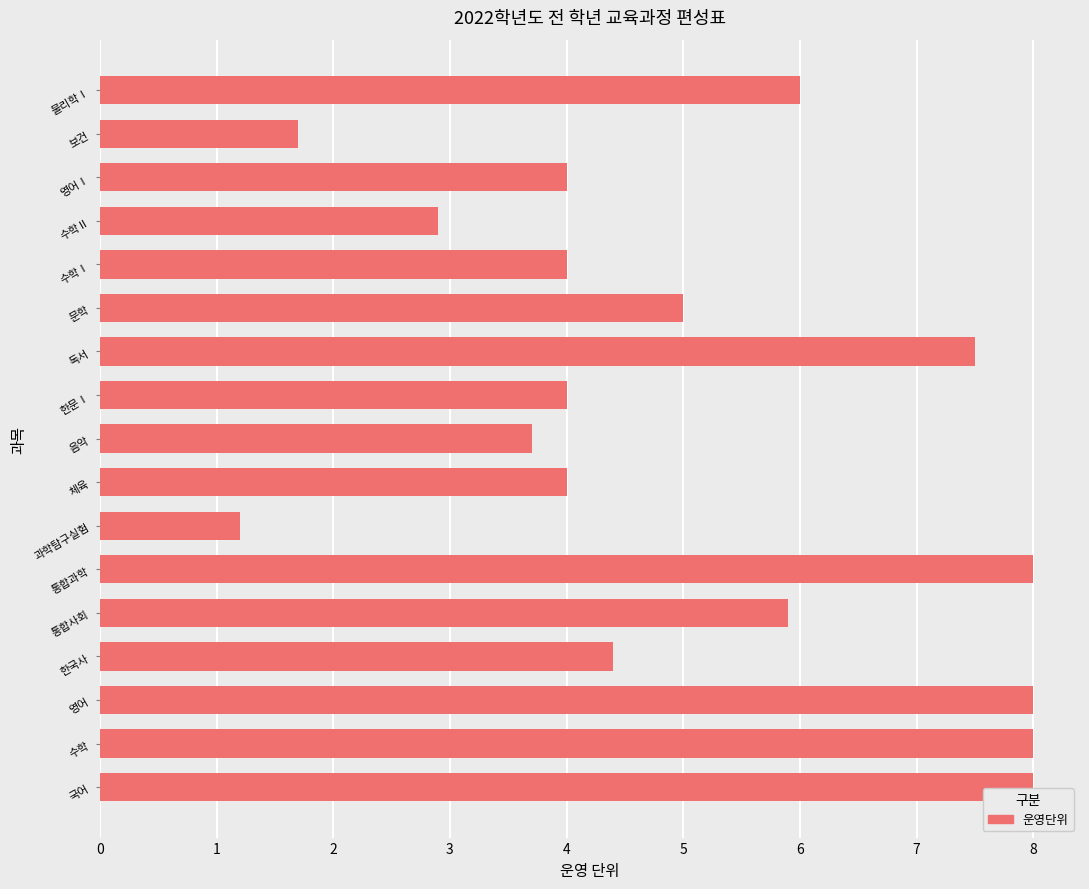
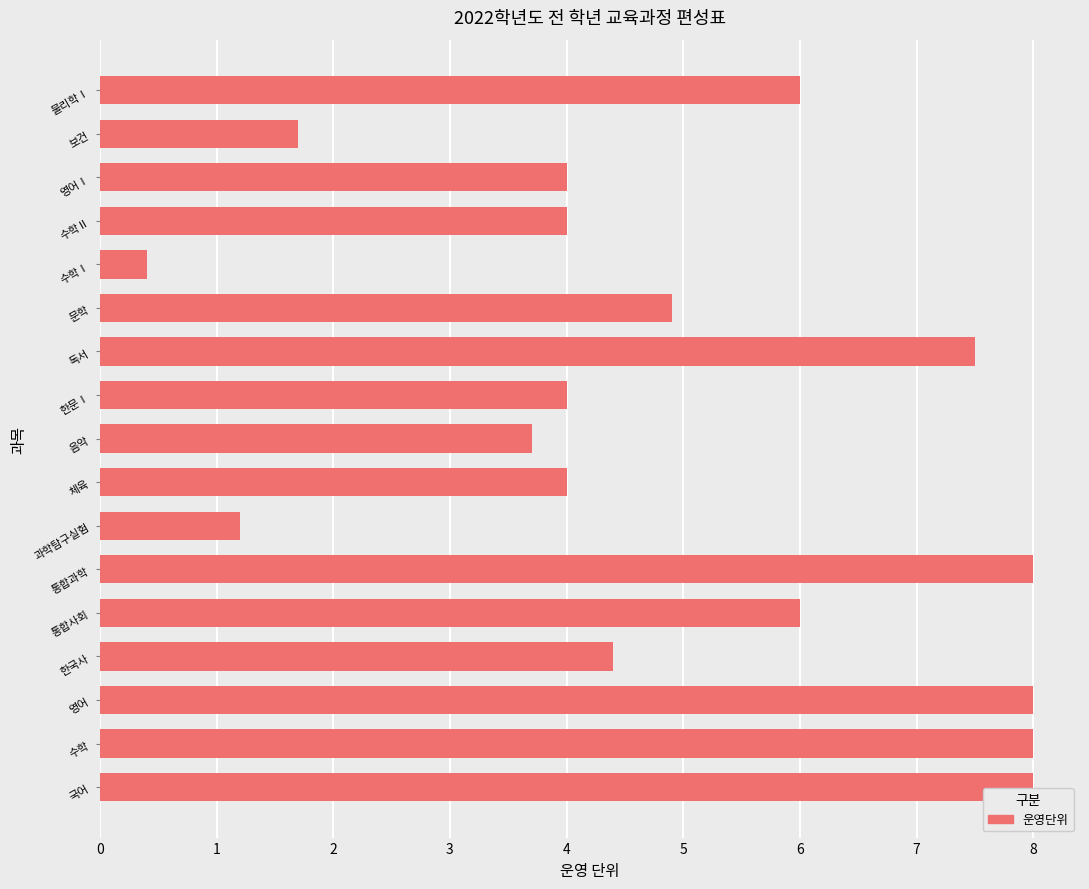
수학Ⅱ: 2.9 -> 4.0
수학Ⅰ: 4.0 -> 0.4
문학: 5.0 -> 4.9
통합사회: 5.9 -> 6.0
